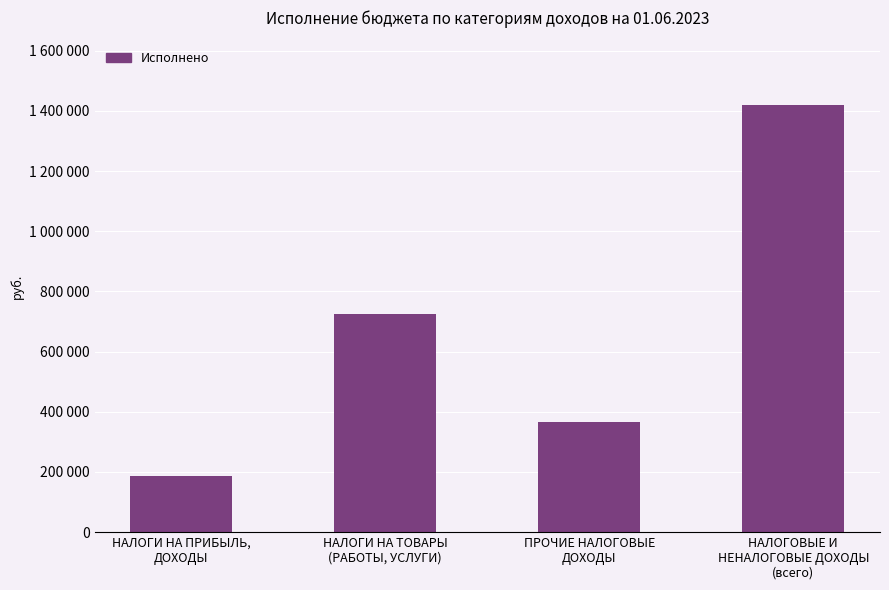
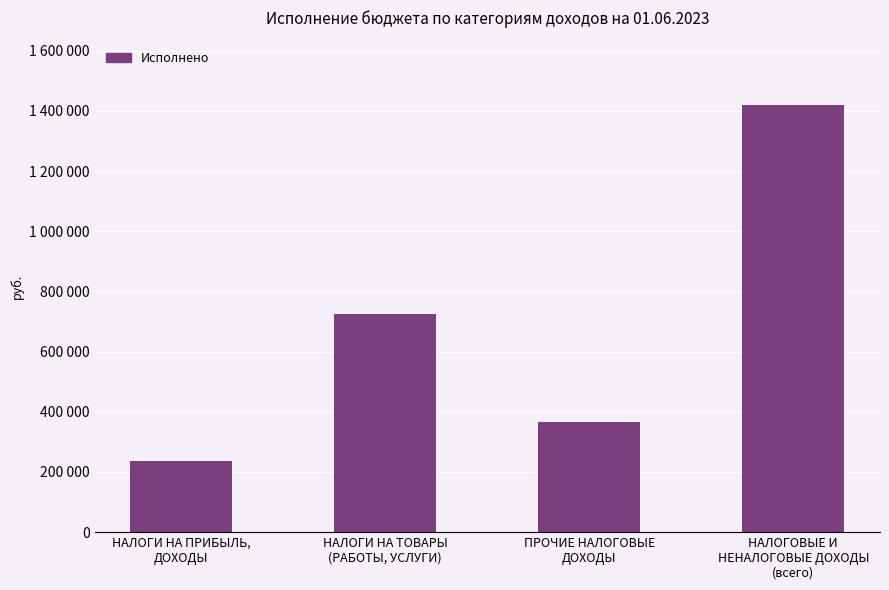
НАЛОГИ НА ПРИБЫЛЬ, ДОХОДЫ: 190000 -> 240000
